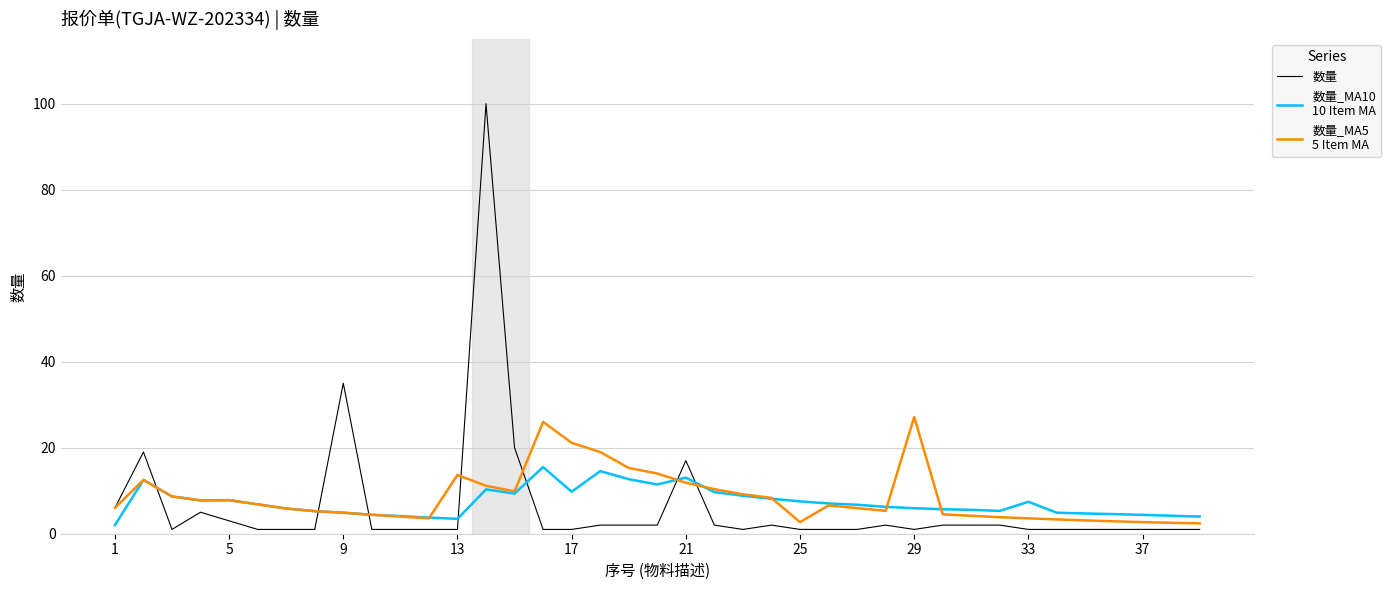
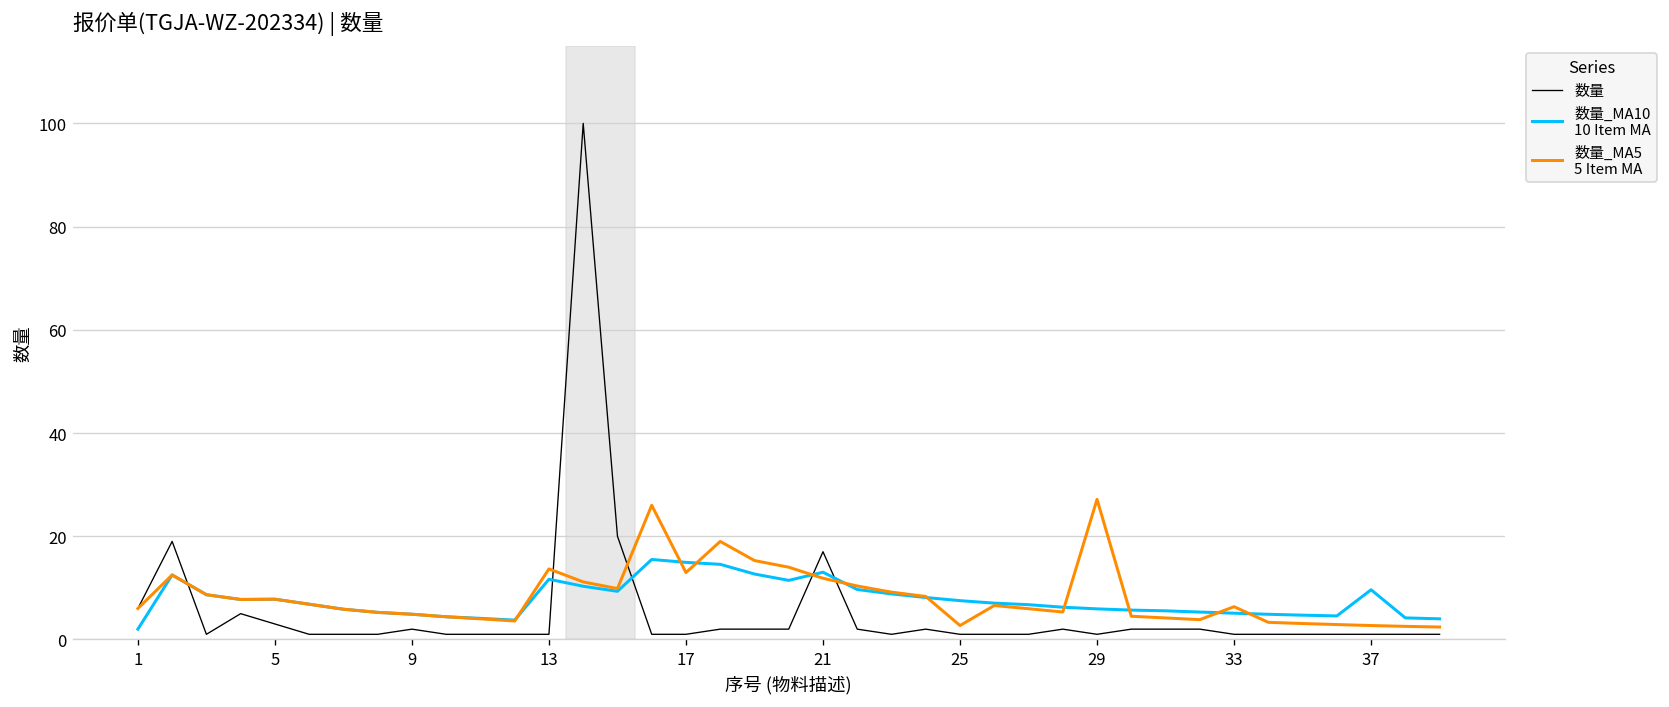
数量, 9: 35 -> 2
数量_MA10 10 Item MA, 13: 3 -> 12
数量_MA10 10 Item MA, 17: 10 -> 15
数量_MA5 5 Item MA, 17: 21 -> 13
数量_MA10 10 Item MA, 33: 7 -> 5
数量_MA5 5 Item MA, 33: 4 -> 6
数量_MA10 10 Item MA, 37: 4 -> 10
